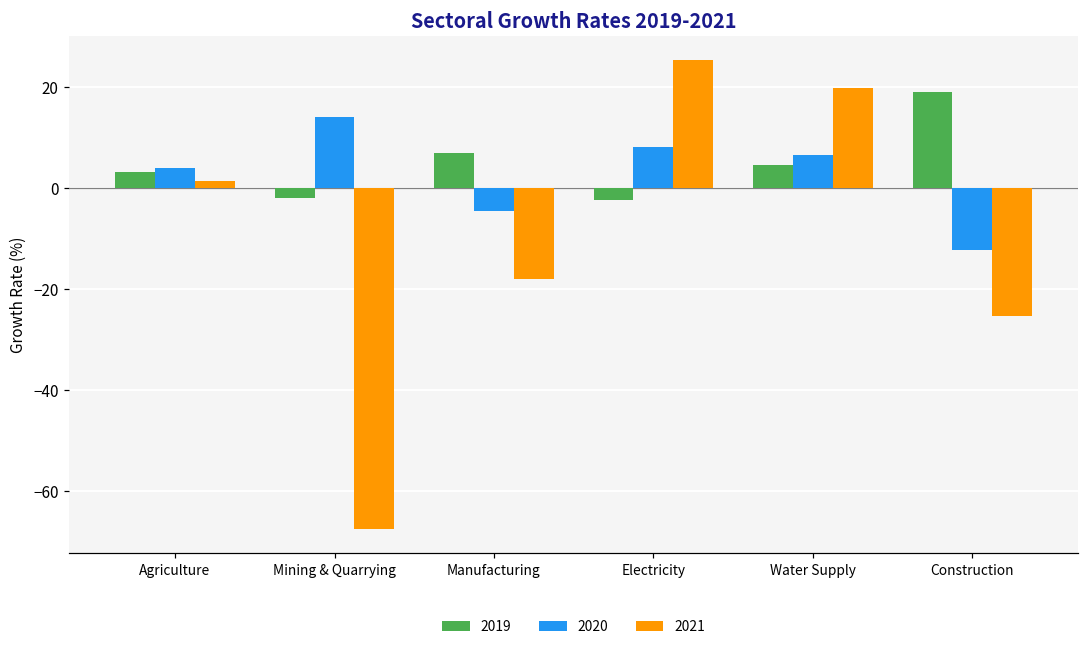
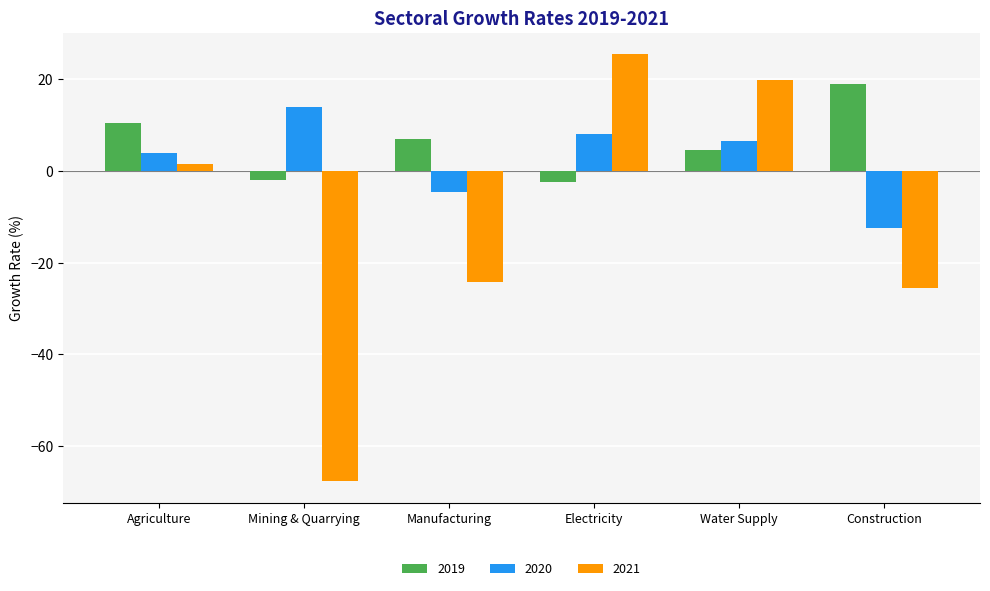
2019, Agriculture: 3 -> 10
2021, Manufacturing: -18 -> -24
